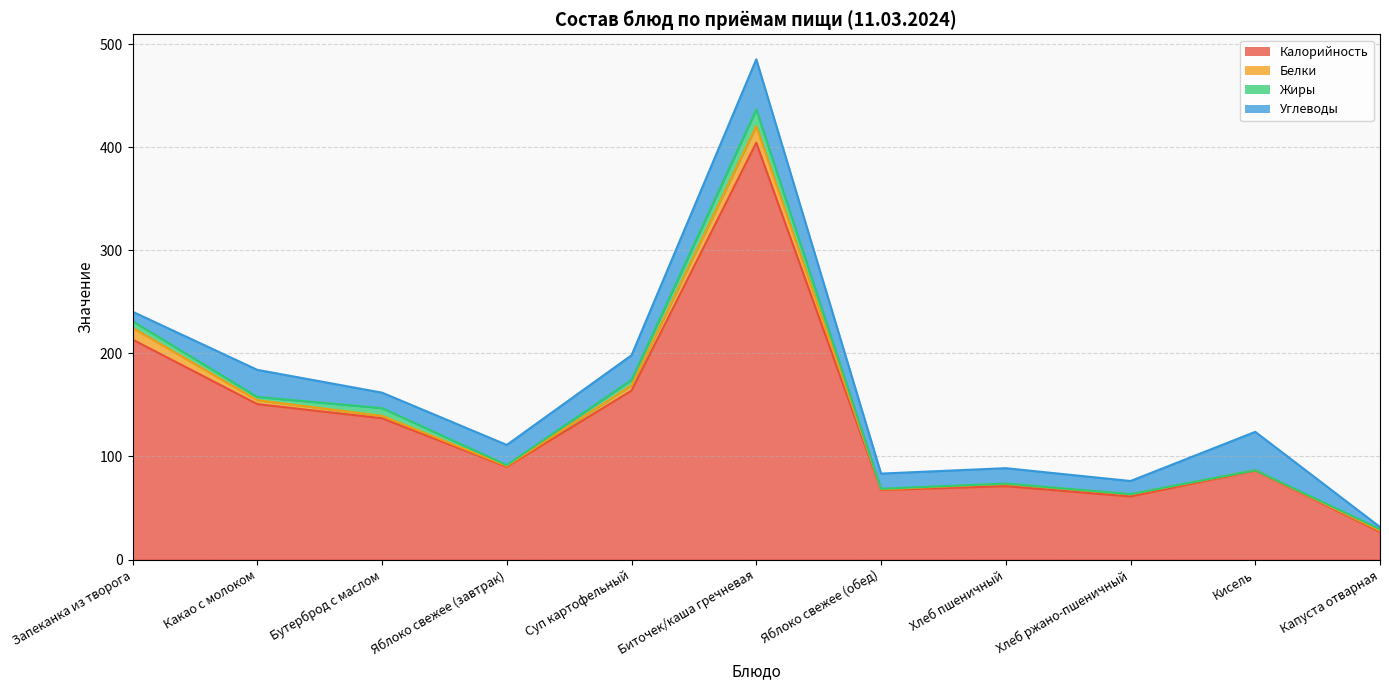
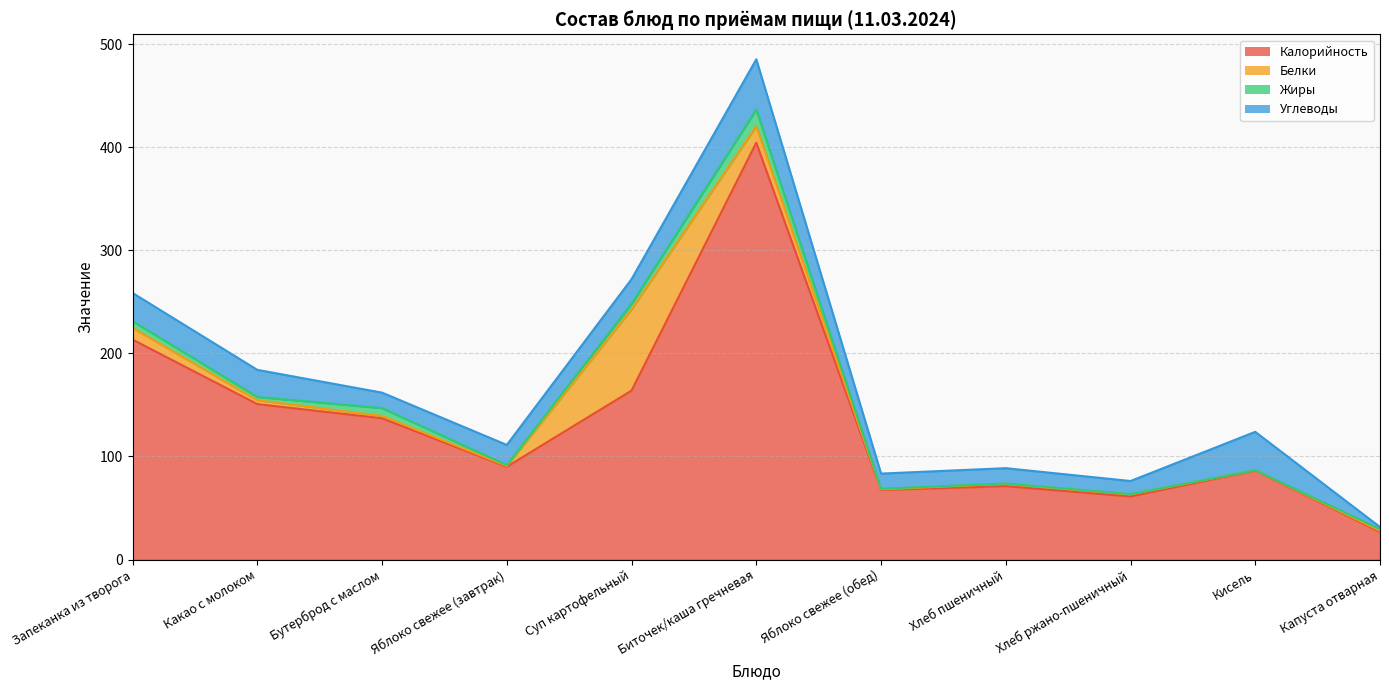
Углеводы, Запеканка из творога: 9 -> 27
Белки, Суп картофельный: 5 -> 79
